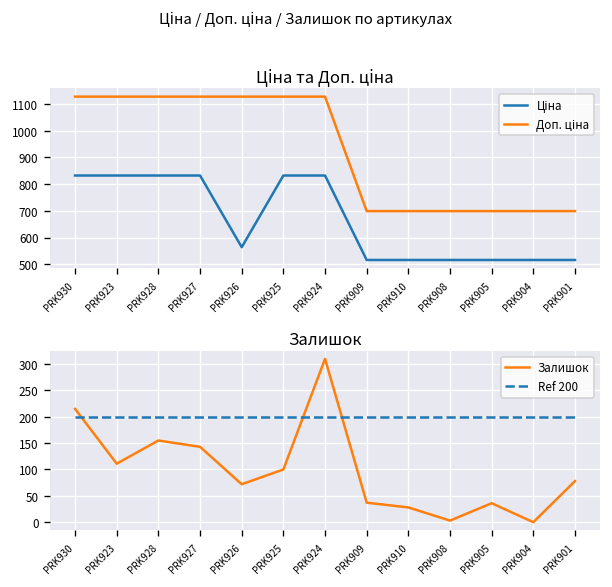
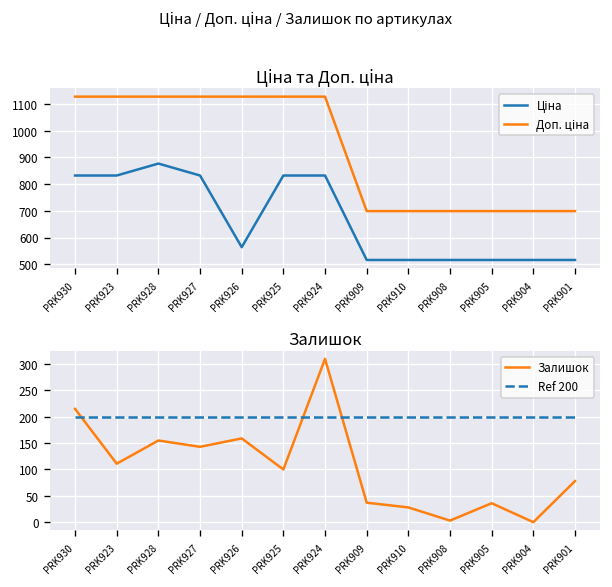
Ціна та Доп. ціна, Ціна, PRK928: 830 -> 880
Залишок, Залишок, PRK926: 70 -> 160
